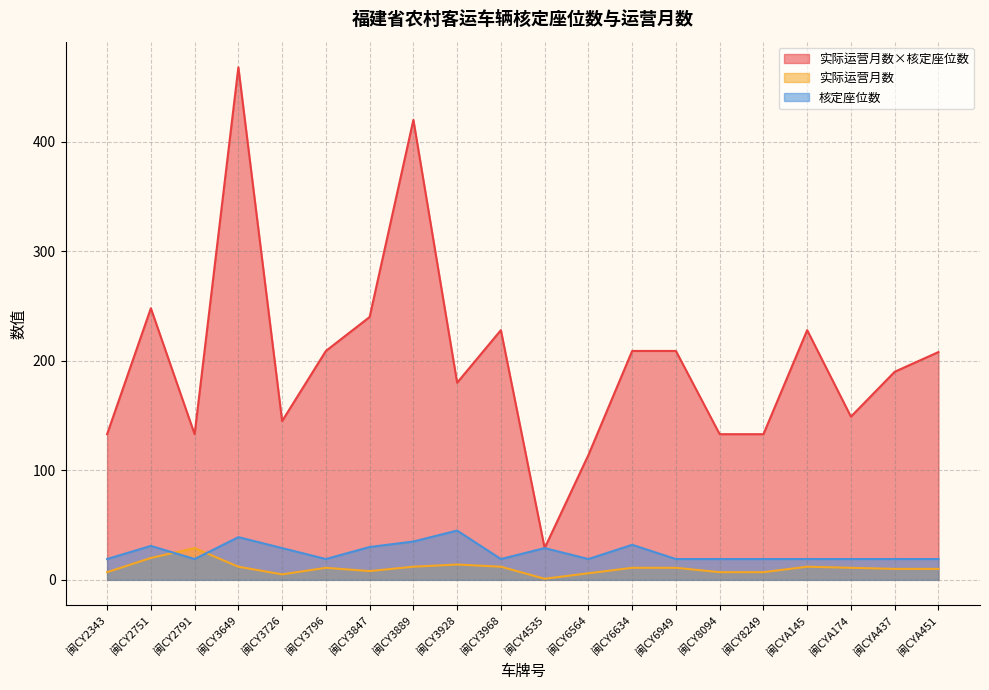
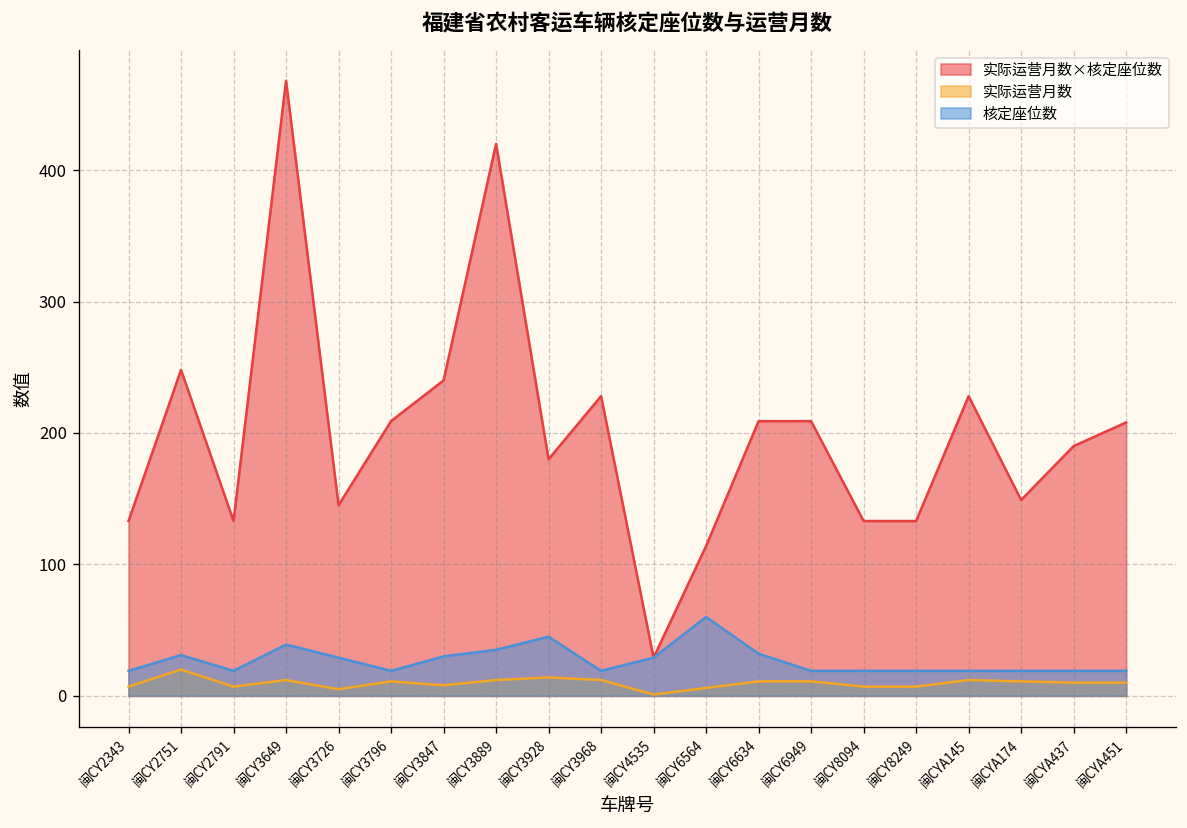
实际运营月数, 闽CY2791: 29 -> 7
核定座位数, 闽CY6564: 19 -> 60
